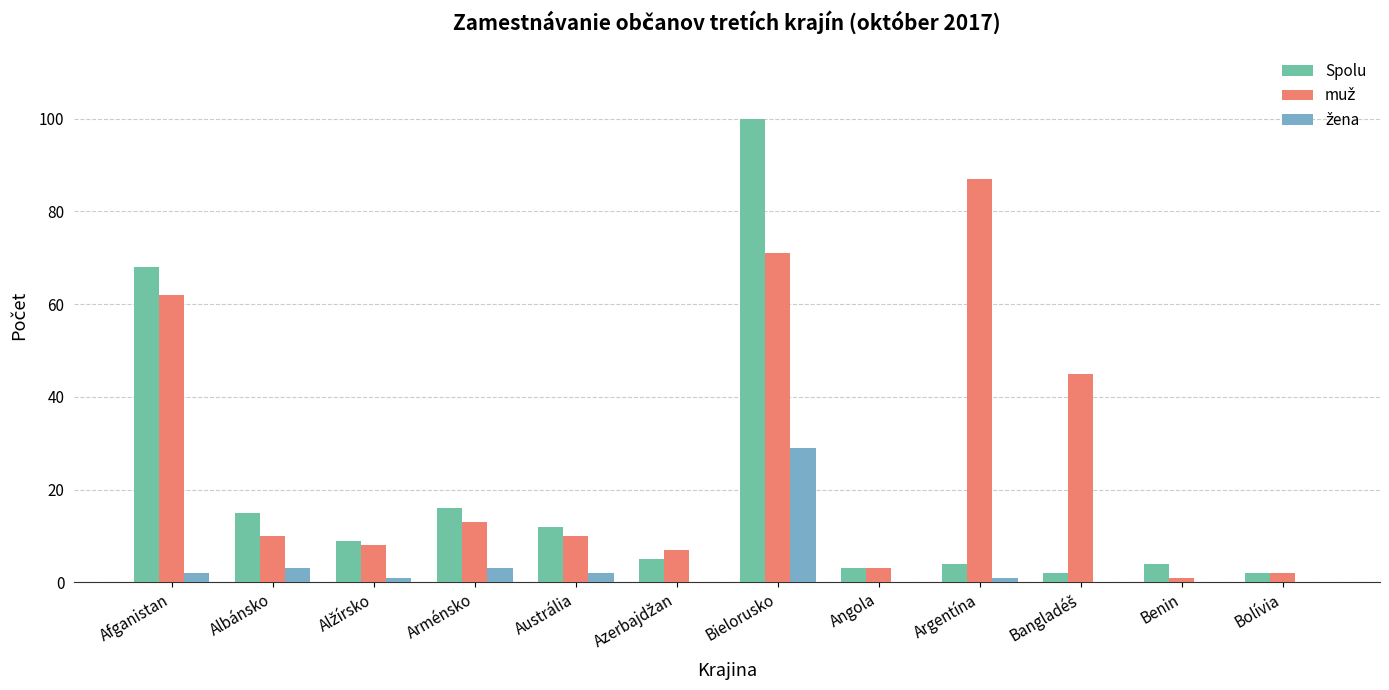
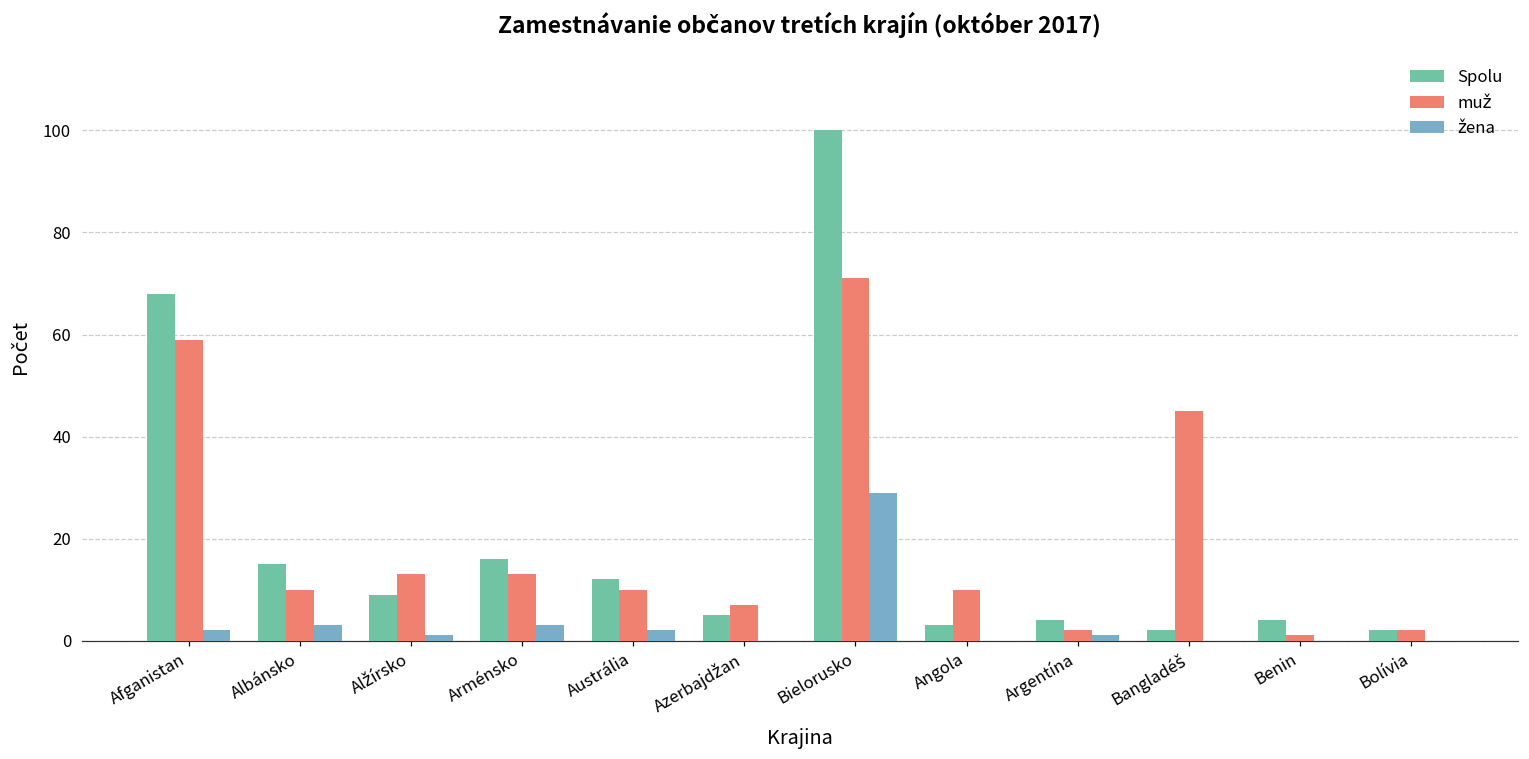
muž, Afganistan: 62 -> 59
muž, Alžírsko: 8 -> 13
muž, Angola: 3 -> 10
muž, Argentína: 87 -> 2
